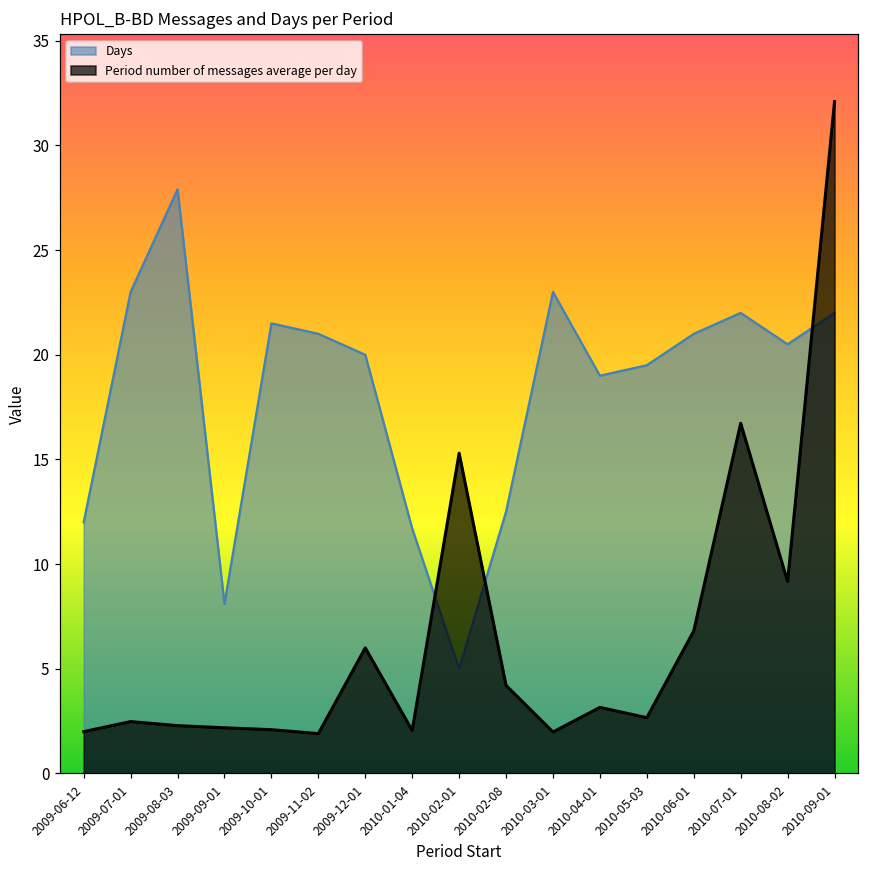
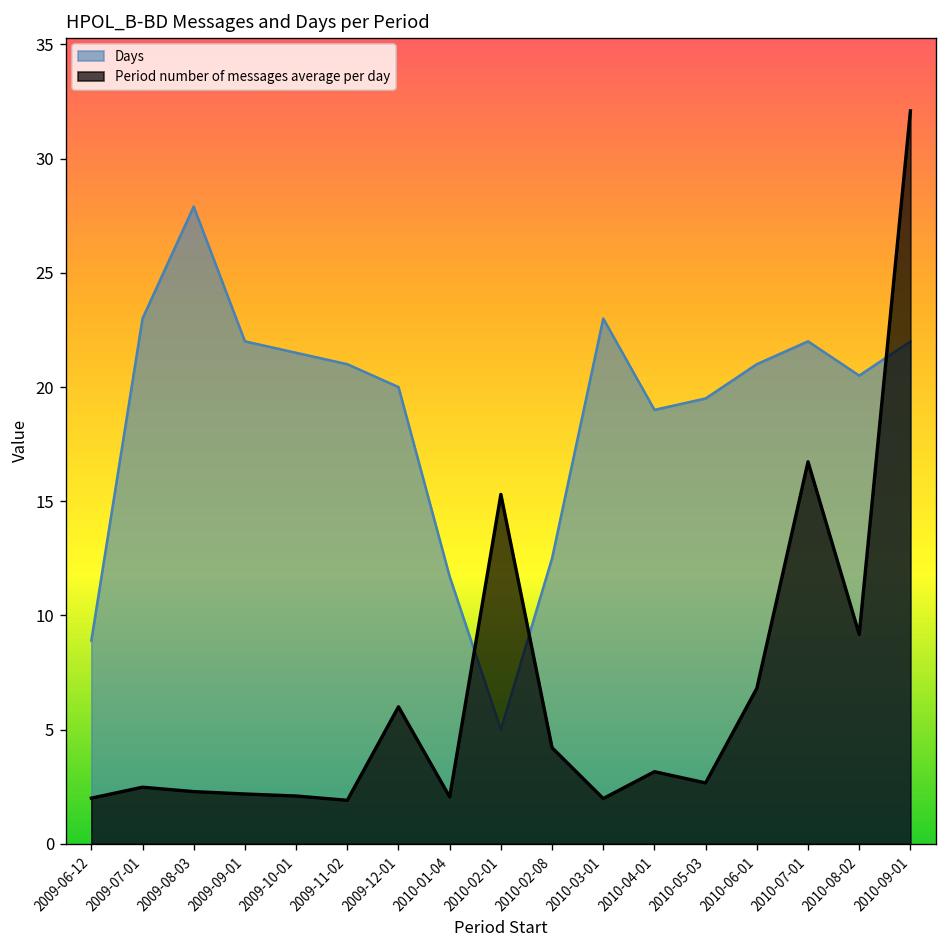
Days, 2009-06-12: 12.0 -> 8.9
Days, 2009-09-01: 8.1 -> 22.0
